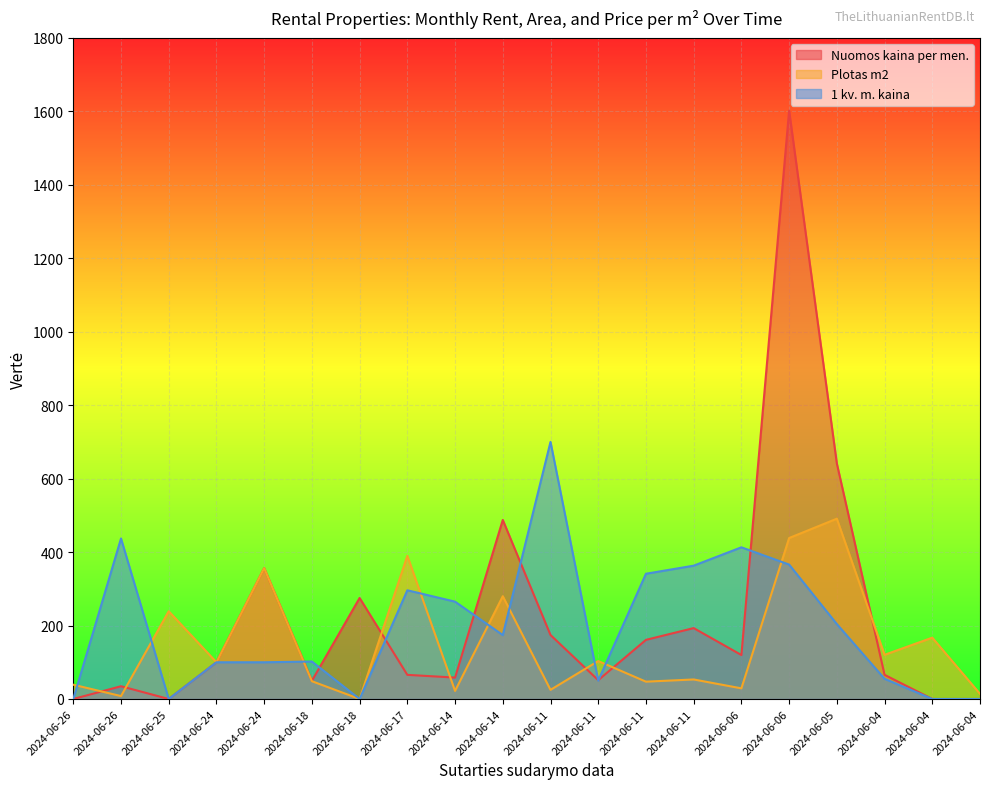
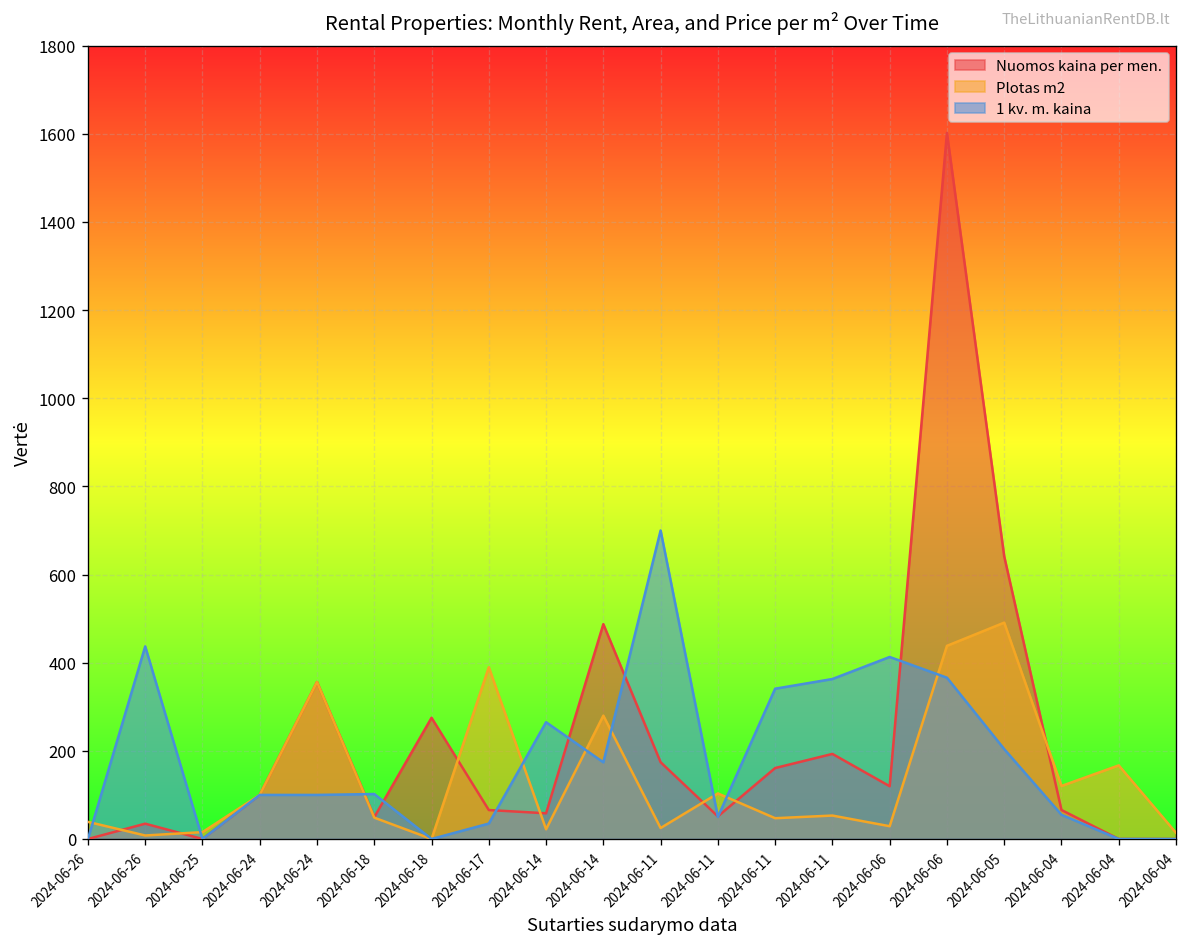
Plotas m2, 2024-06-25: 240 -> 20
1 kv. m. kaina, 2024-06-17: 300 -> 40
